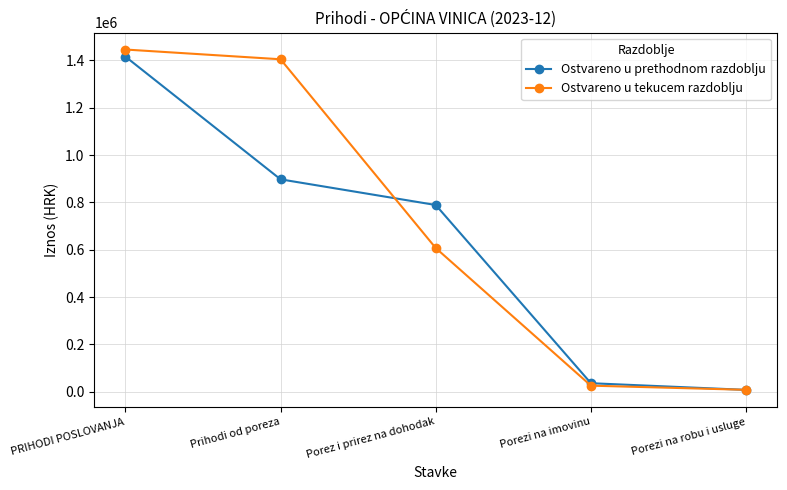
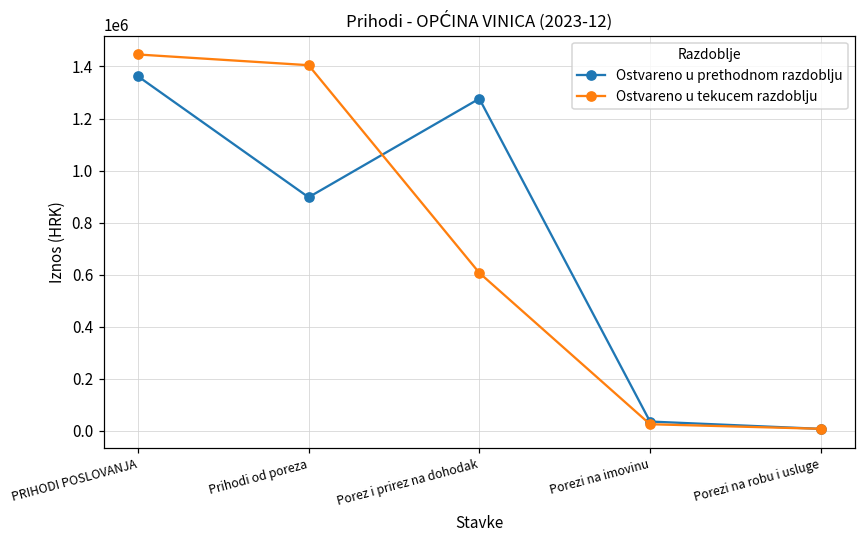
Ostvareno u prethodnom razdoblju, PRIHODI POSLOVANJA: 1420000 -> 1360000
Ostvareno u prethodnom razdoblju, Porez i prirez na dohodak: 790000 -> 1280000
